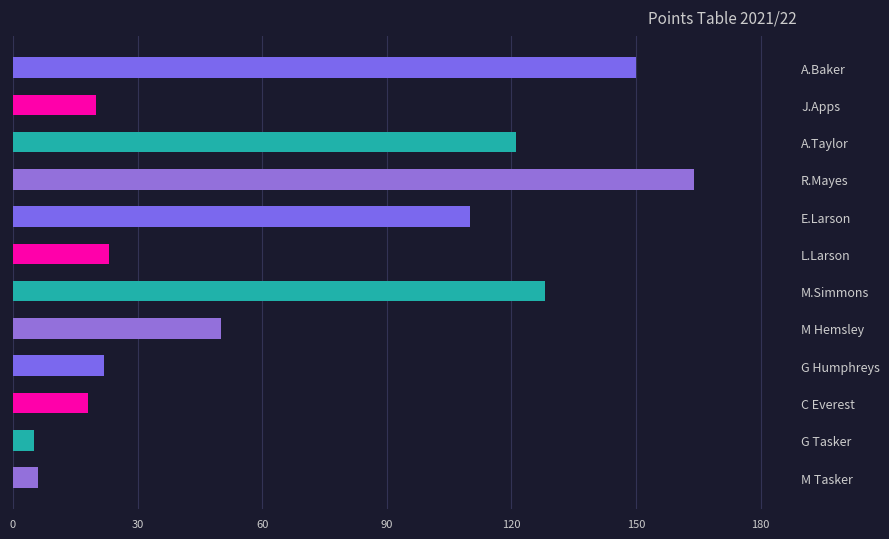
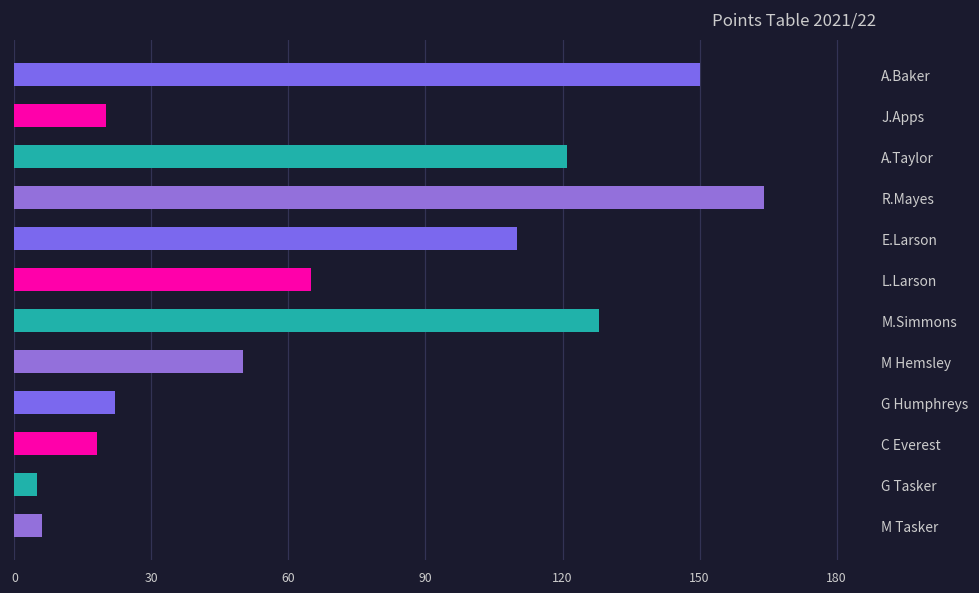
L.Larson: 23 -> 65
